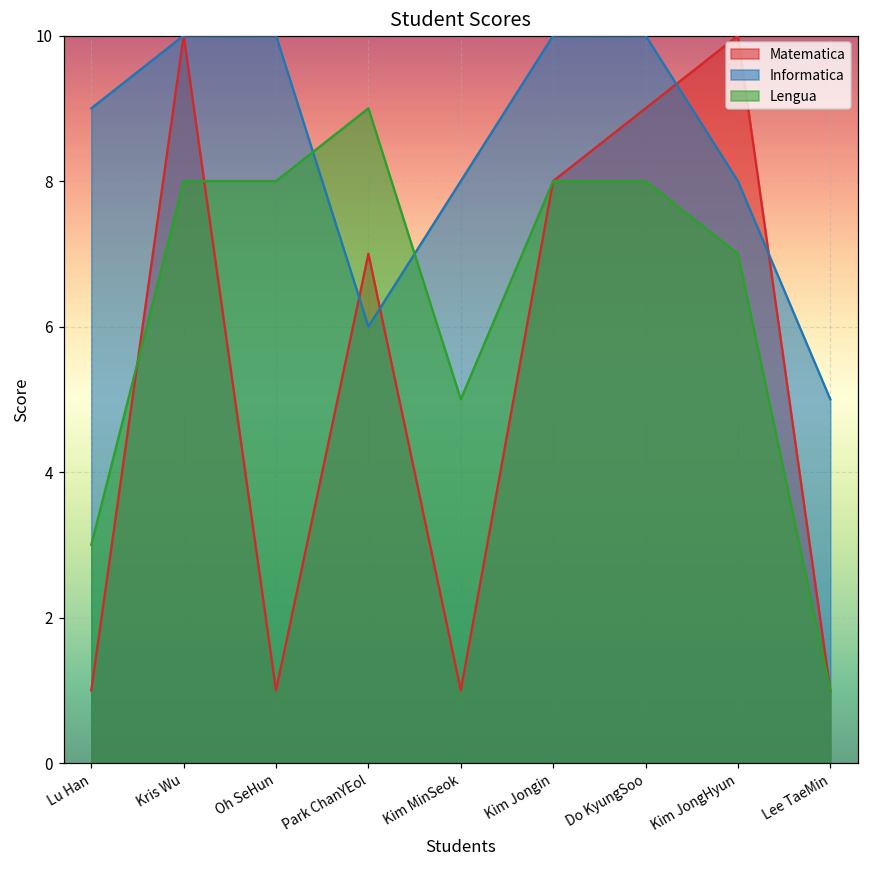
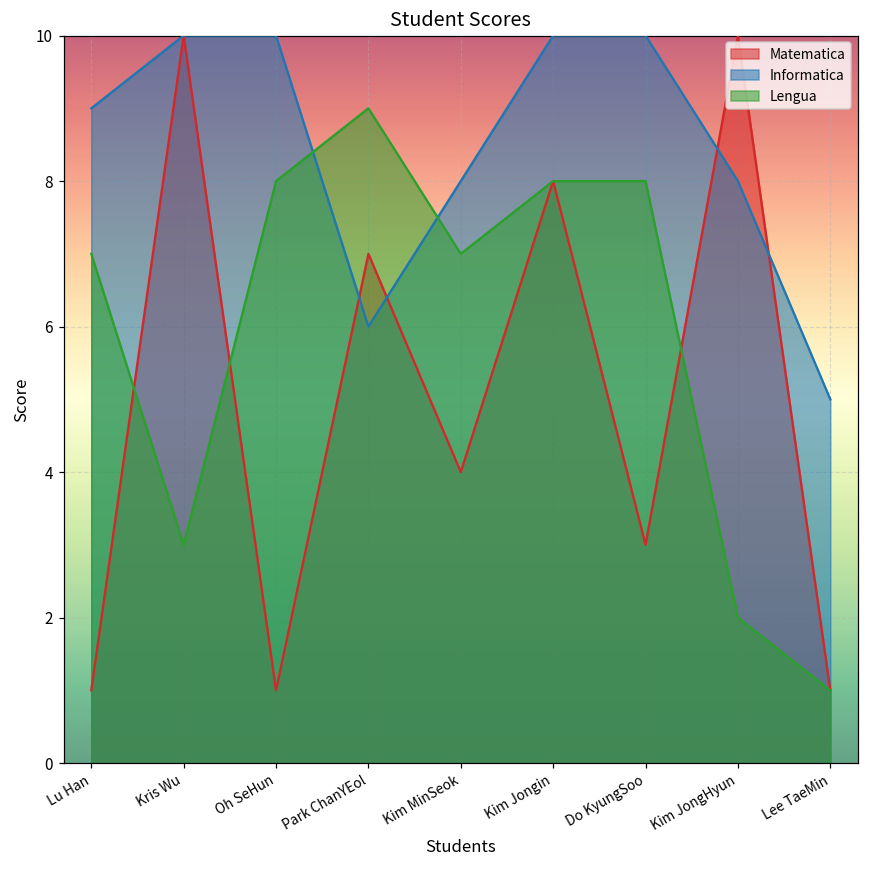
Lengua, Lu Han: 3 -> 7
Lengua, Kris Wu: 8 -> 3
Matematica, Kim MinSeok: 1 -> 4
Lengua, Kim MinSeok: 5 -> 7
Matematica, Do KyungSoo: 9 -> 3
Lengua, Kim JongHyun: 7 -> 2
